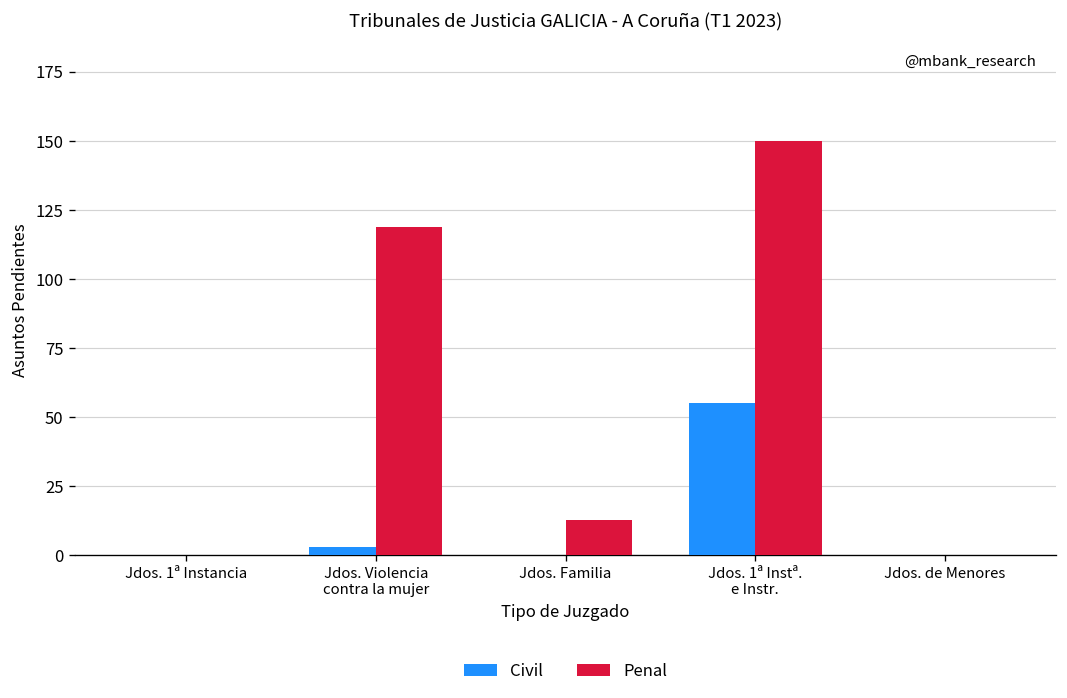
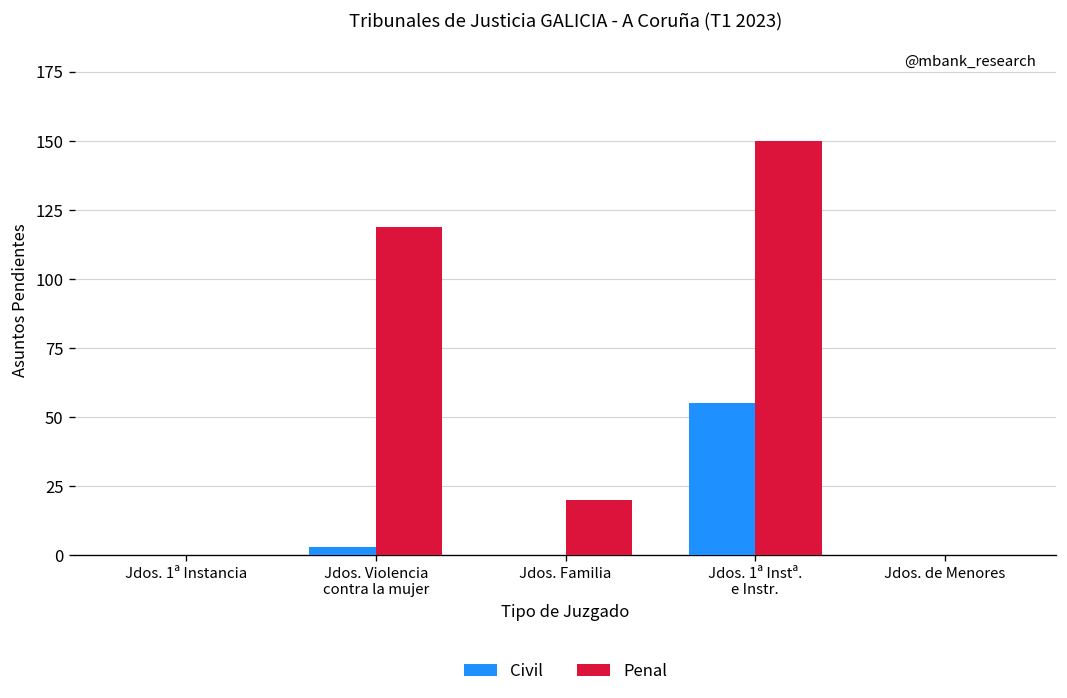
Penal, Jdos. Familia: 13 -> 20
